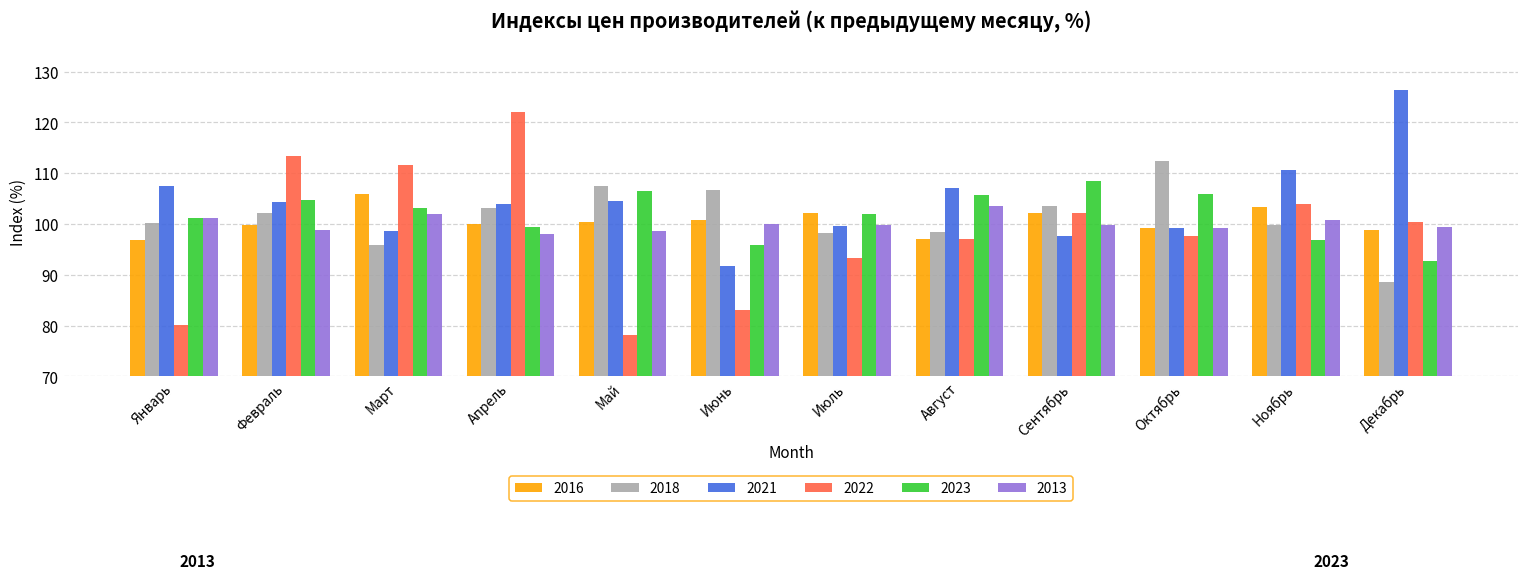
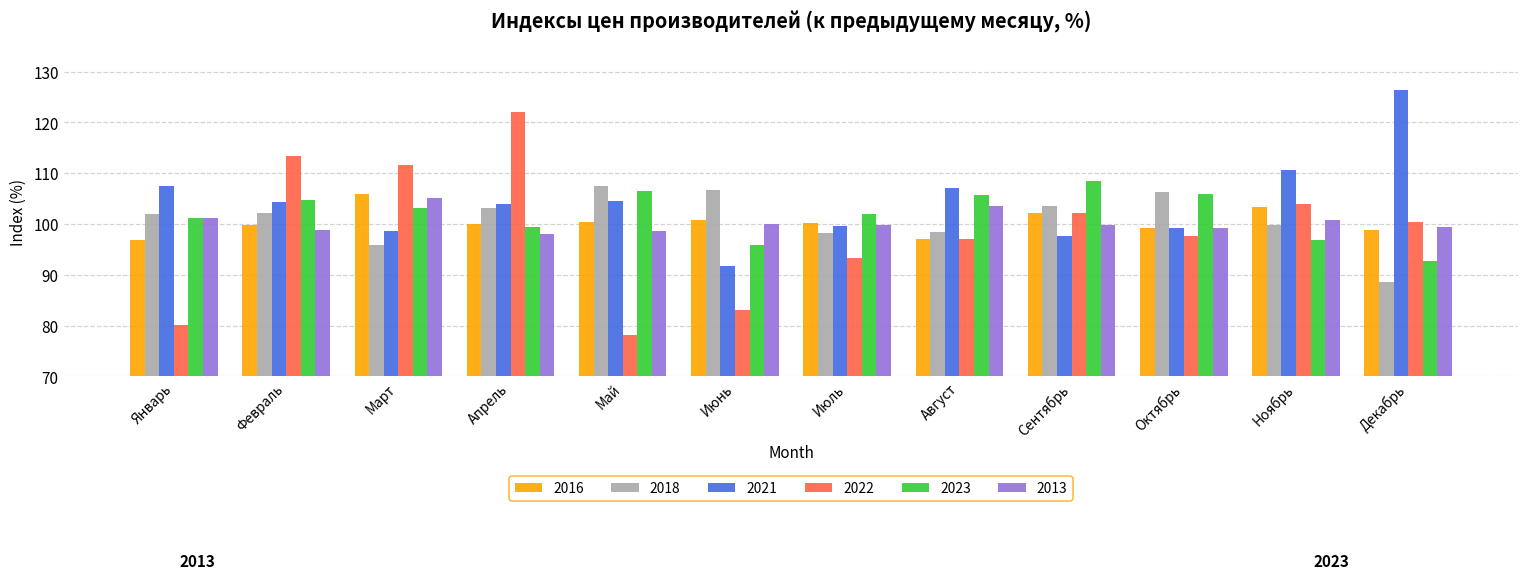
2018, Январь: 100 -> 102
2013, Март: 102 -> 105
2016, Июль: 102 -> 100
2018, Октябрь: 112 -> 106
